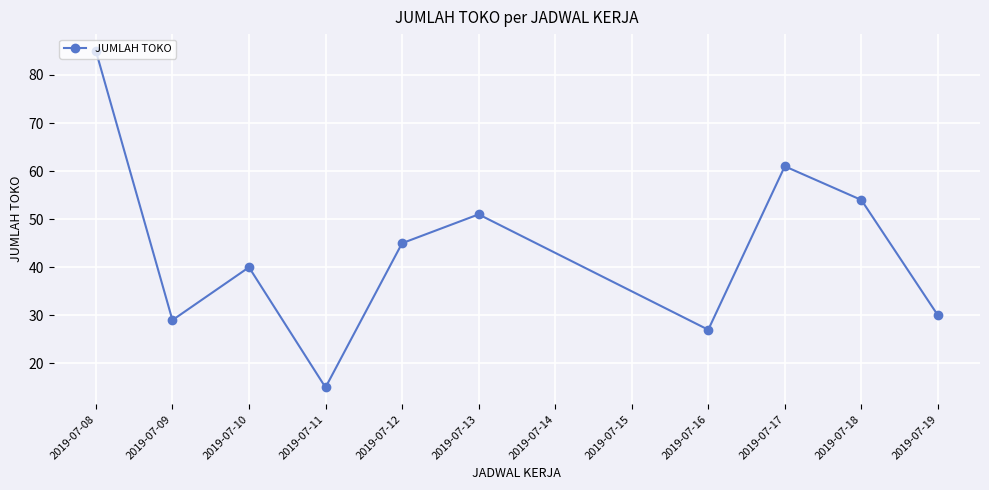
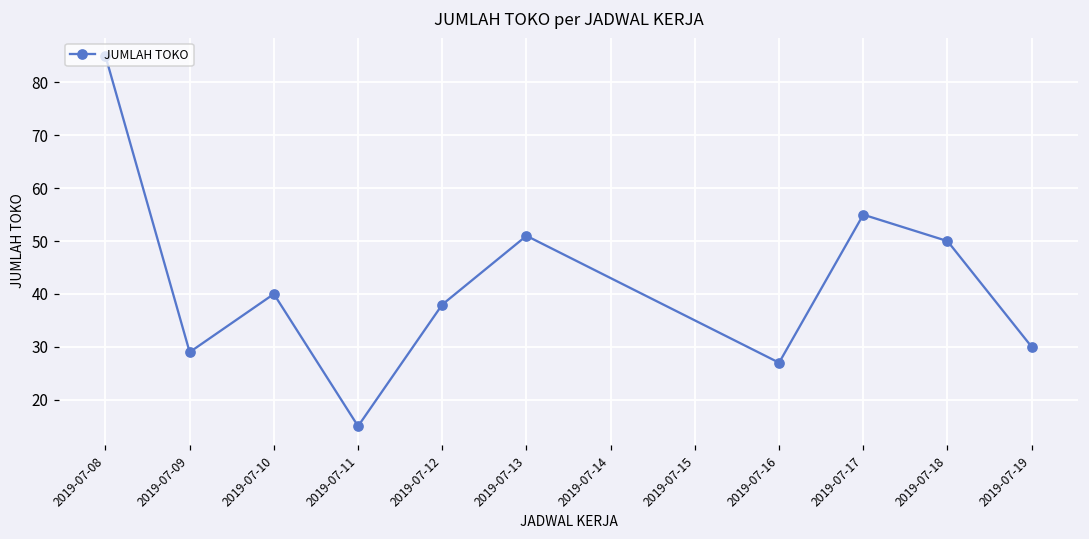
2019-07-12: 45 -> 38
2019-07-17: 61 -> 55
2019-07-18: 54 -> 50
